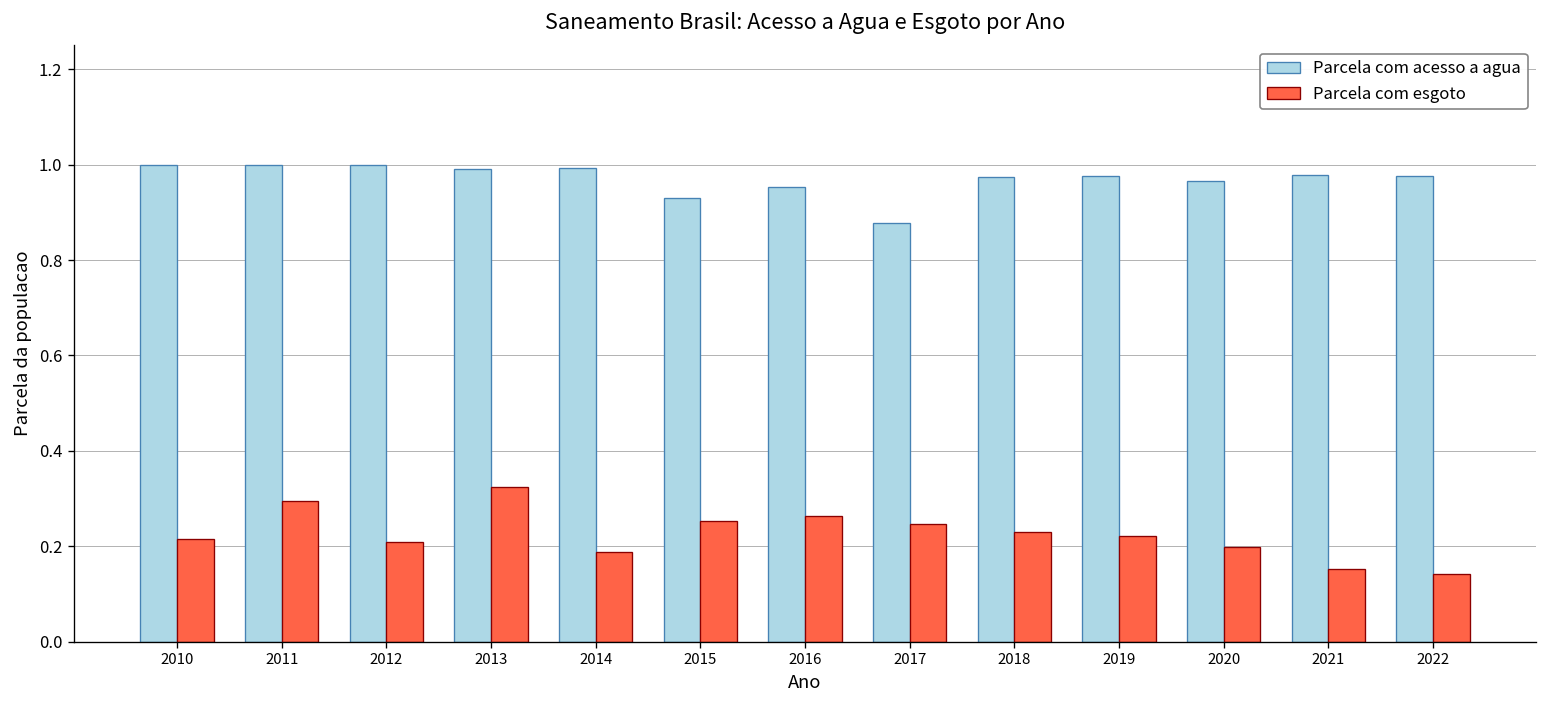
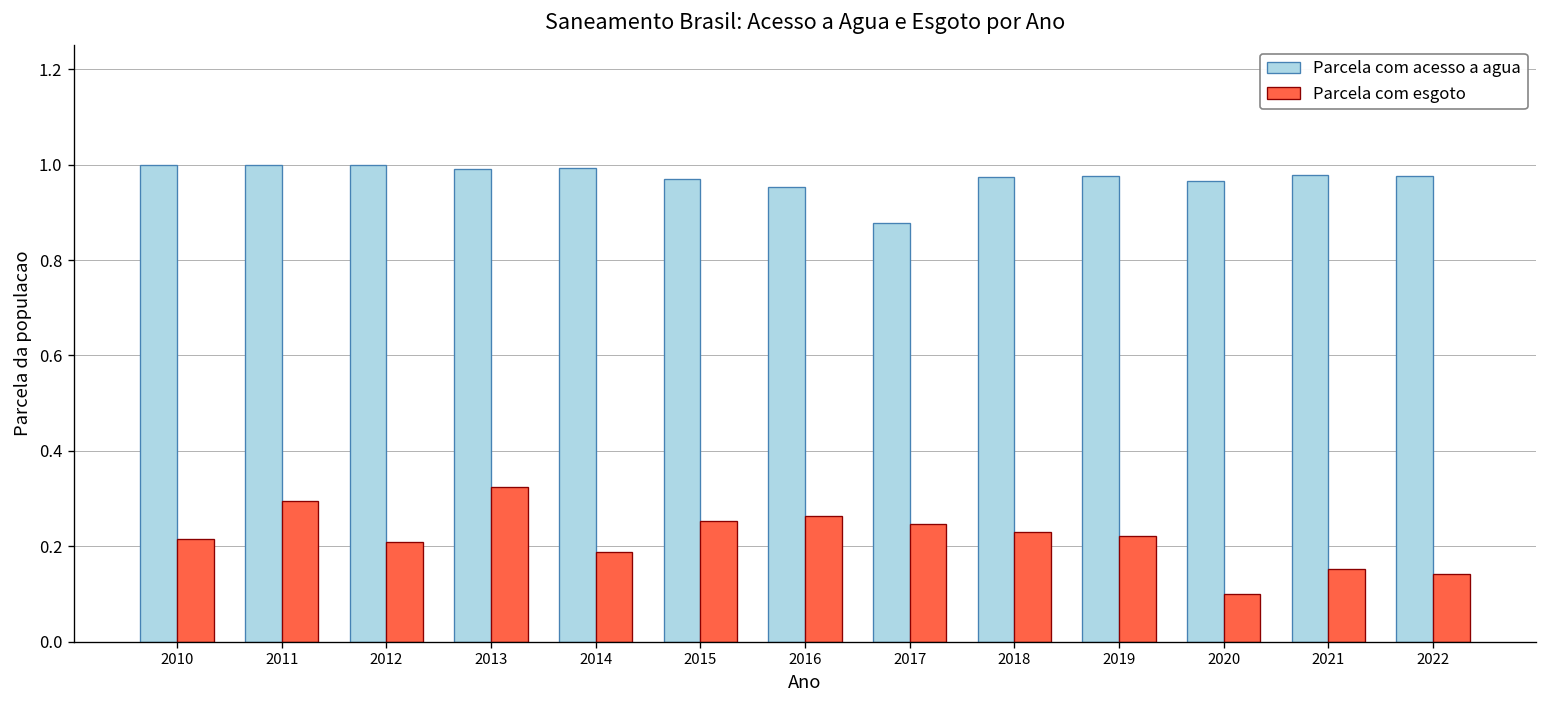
Parcela com acesso a agua, 2015: 0.93 -> 0.97
Parcela com esgoto, 2020: 0.20 -> 0.10
